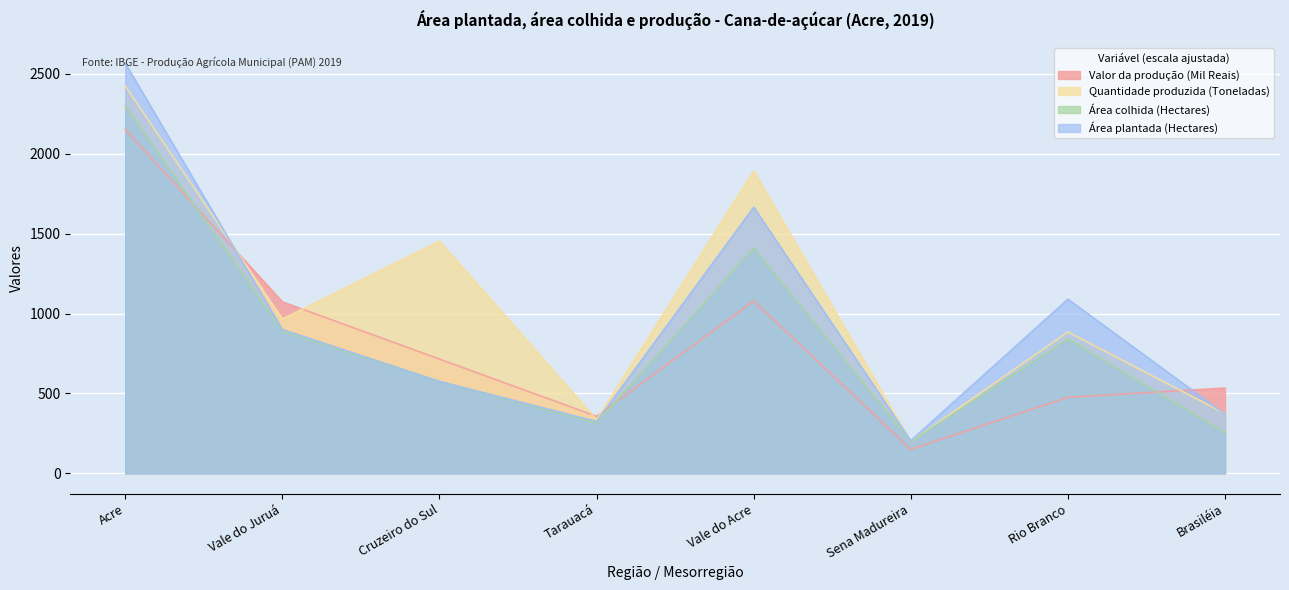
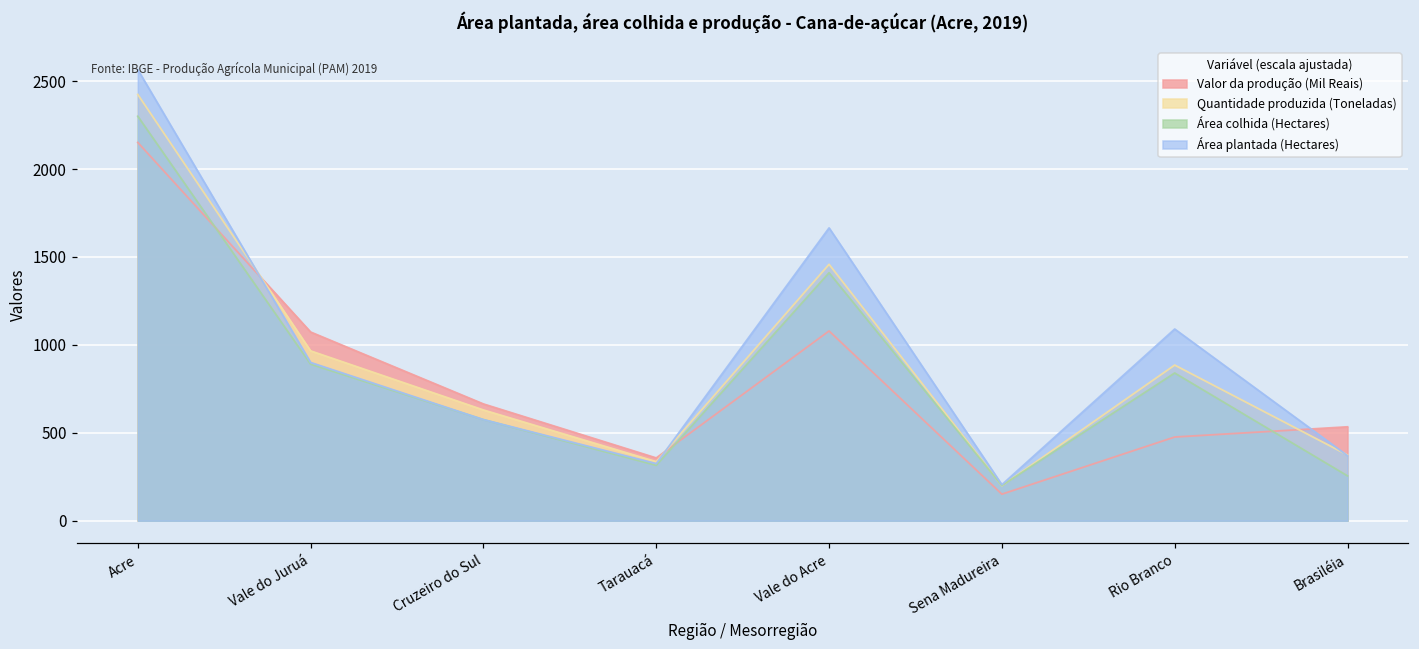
Valor da produção (Mil Reais), Cruzeiro do Sul: 720 -> 660
Quantidade produzida (Toneladas), Cruzeiro do Sul: 1450 -> 630
Quantidade produzida (Toneladas), Vale do Acre: 1890 -> 1460
